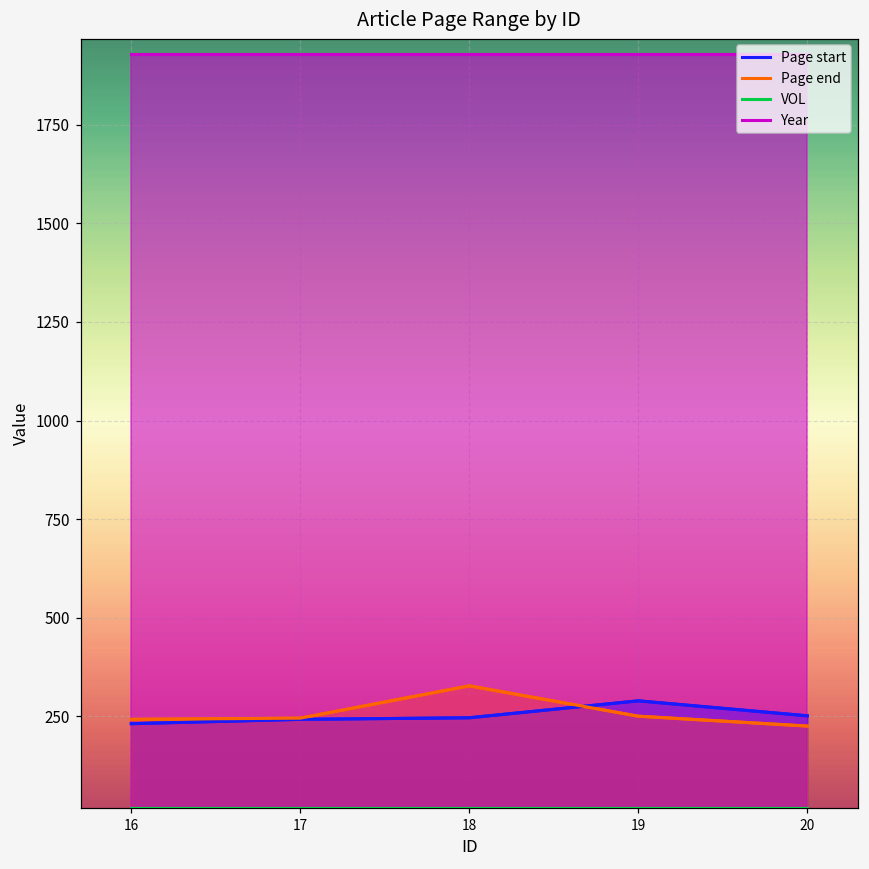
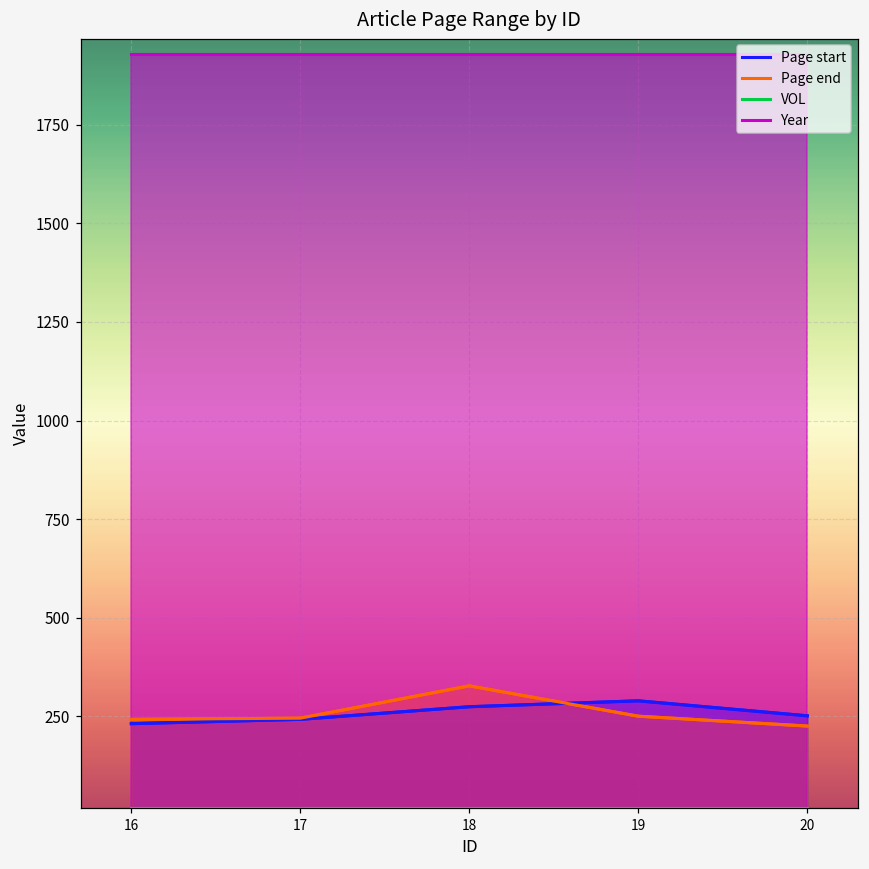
Page start, 18: 250 -> 270
